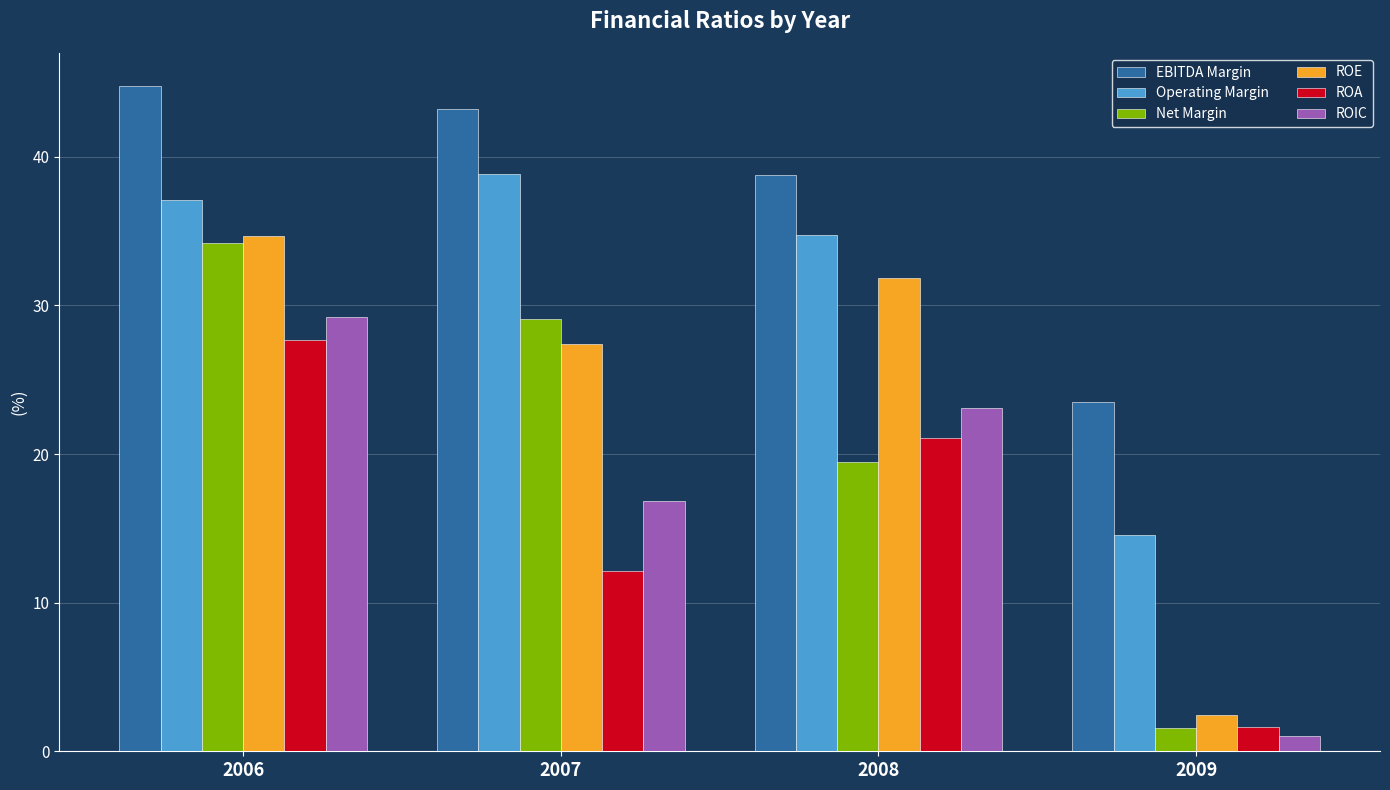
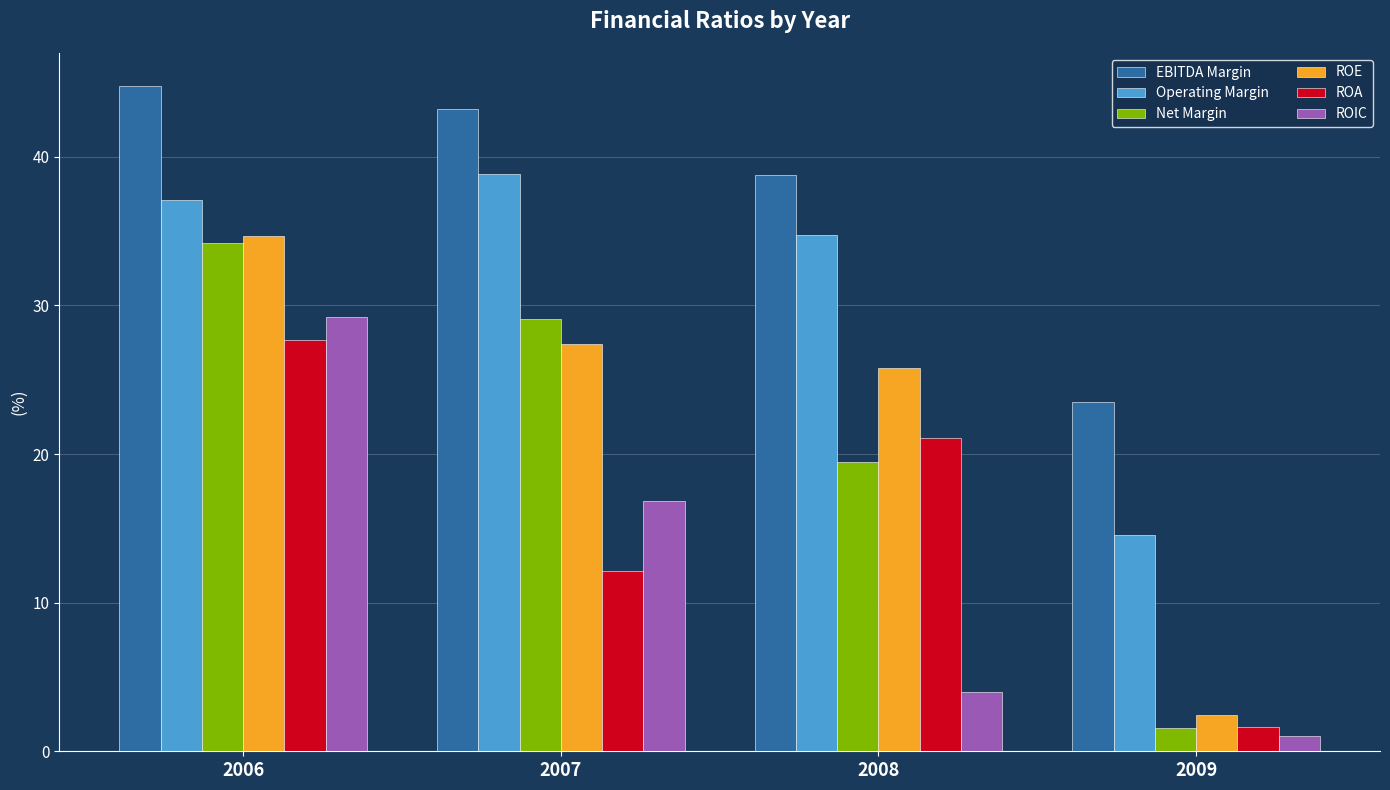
ROE, 2008: 31.9 -> 25.8
ROIC, 2008: 23.1 -> 4.0
